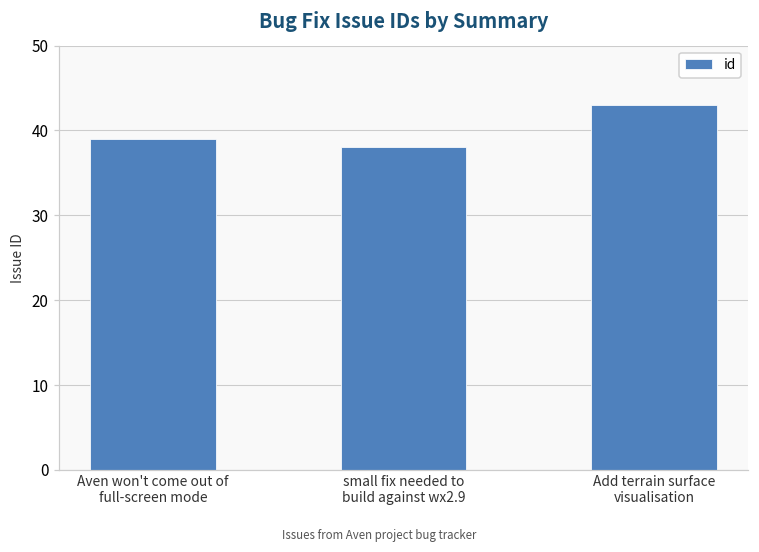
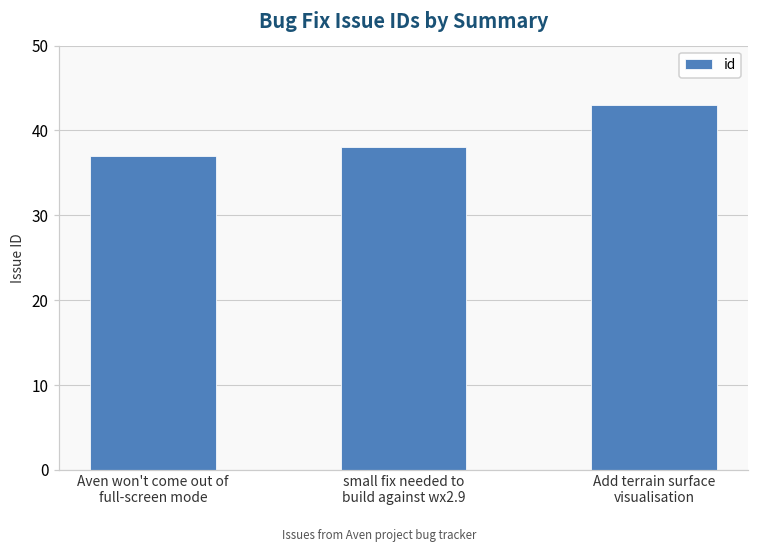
Aven won't come out of full-screen mode: 39 -> 37
